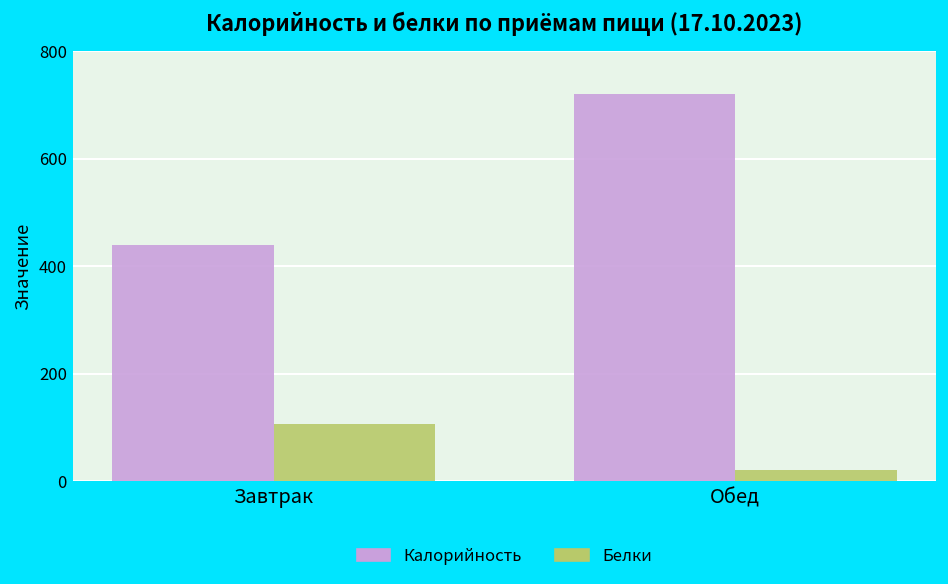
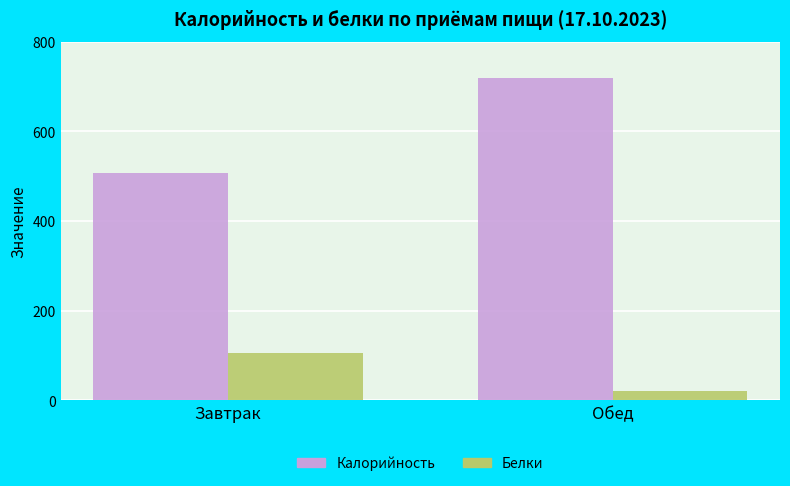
Калорийность, Завтрак: 440 -> 510
